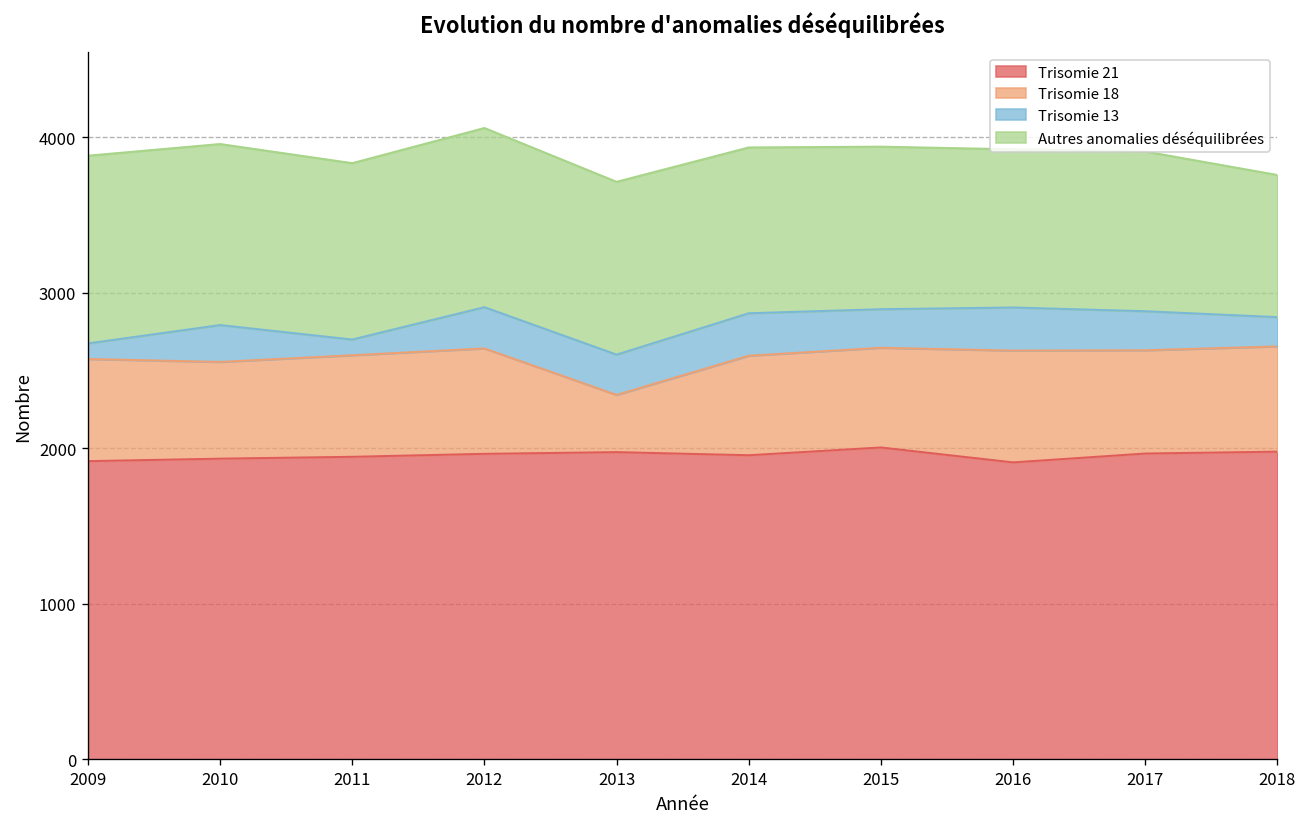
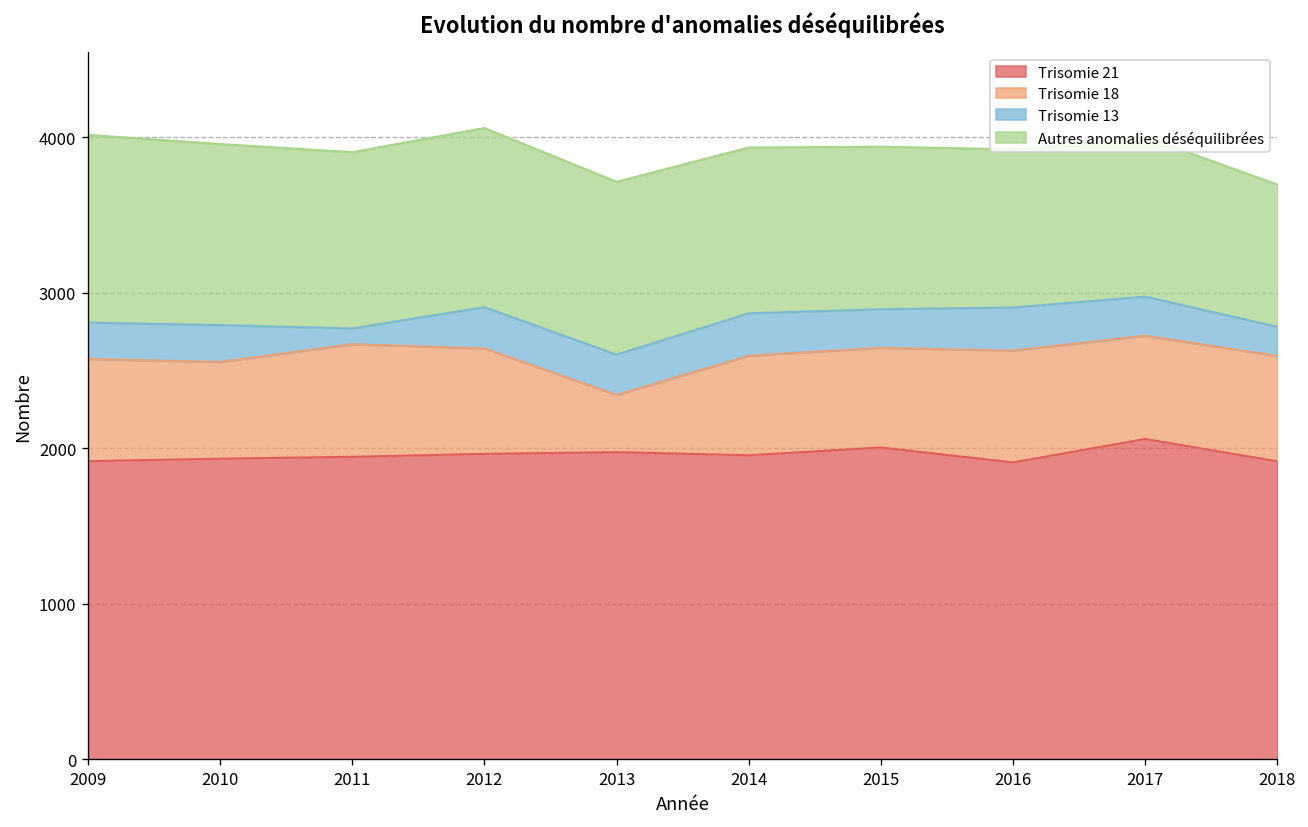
Trisomie 13, 2009: 100 -> 230
Trisomie 18, 2011: 650 -> 720
Trisomie 21, 2017: 1970 -> 2060
Trisomie 21, 2018: 1980 -> 1920
